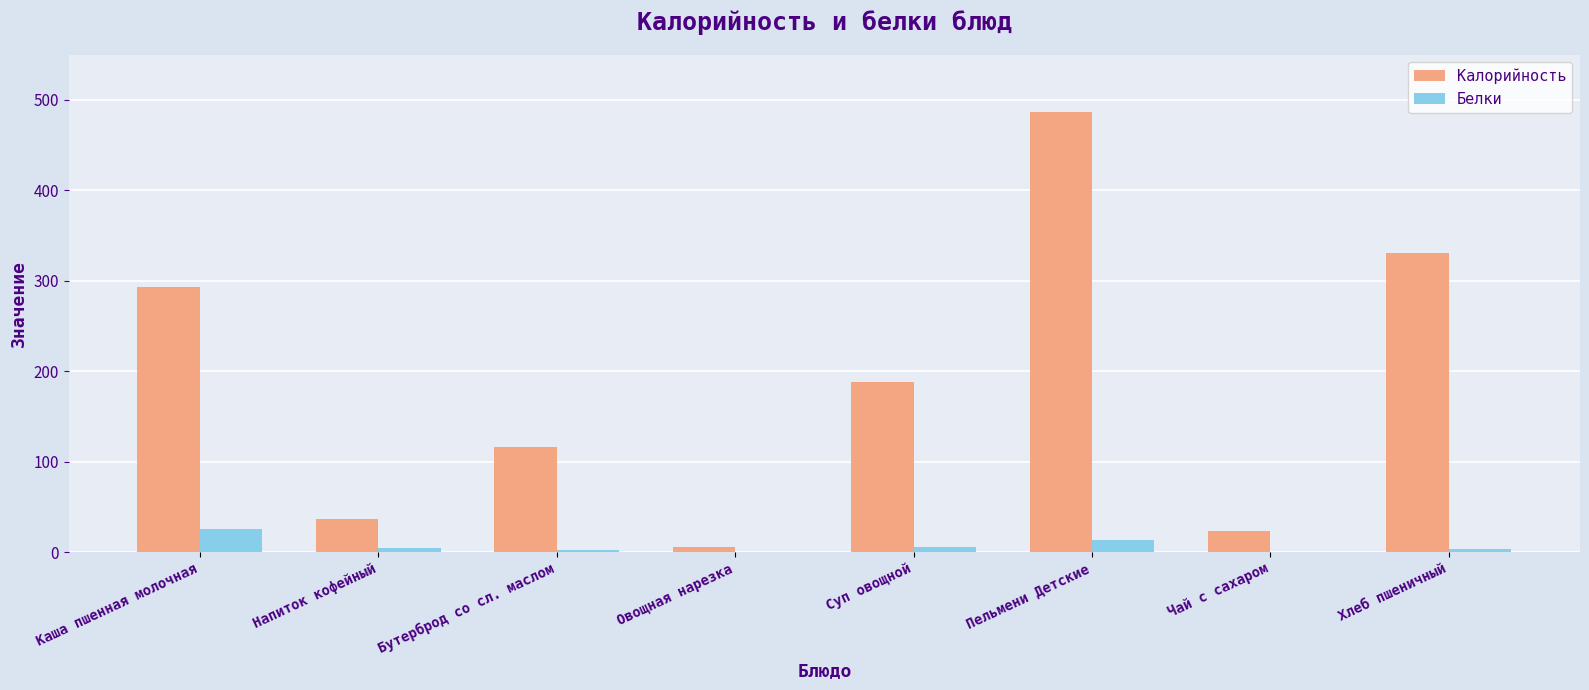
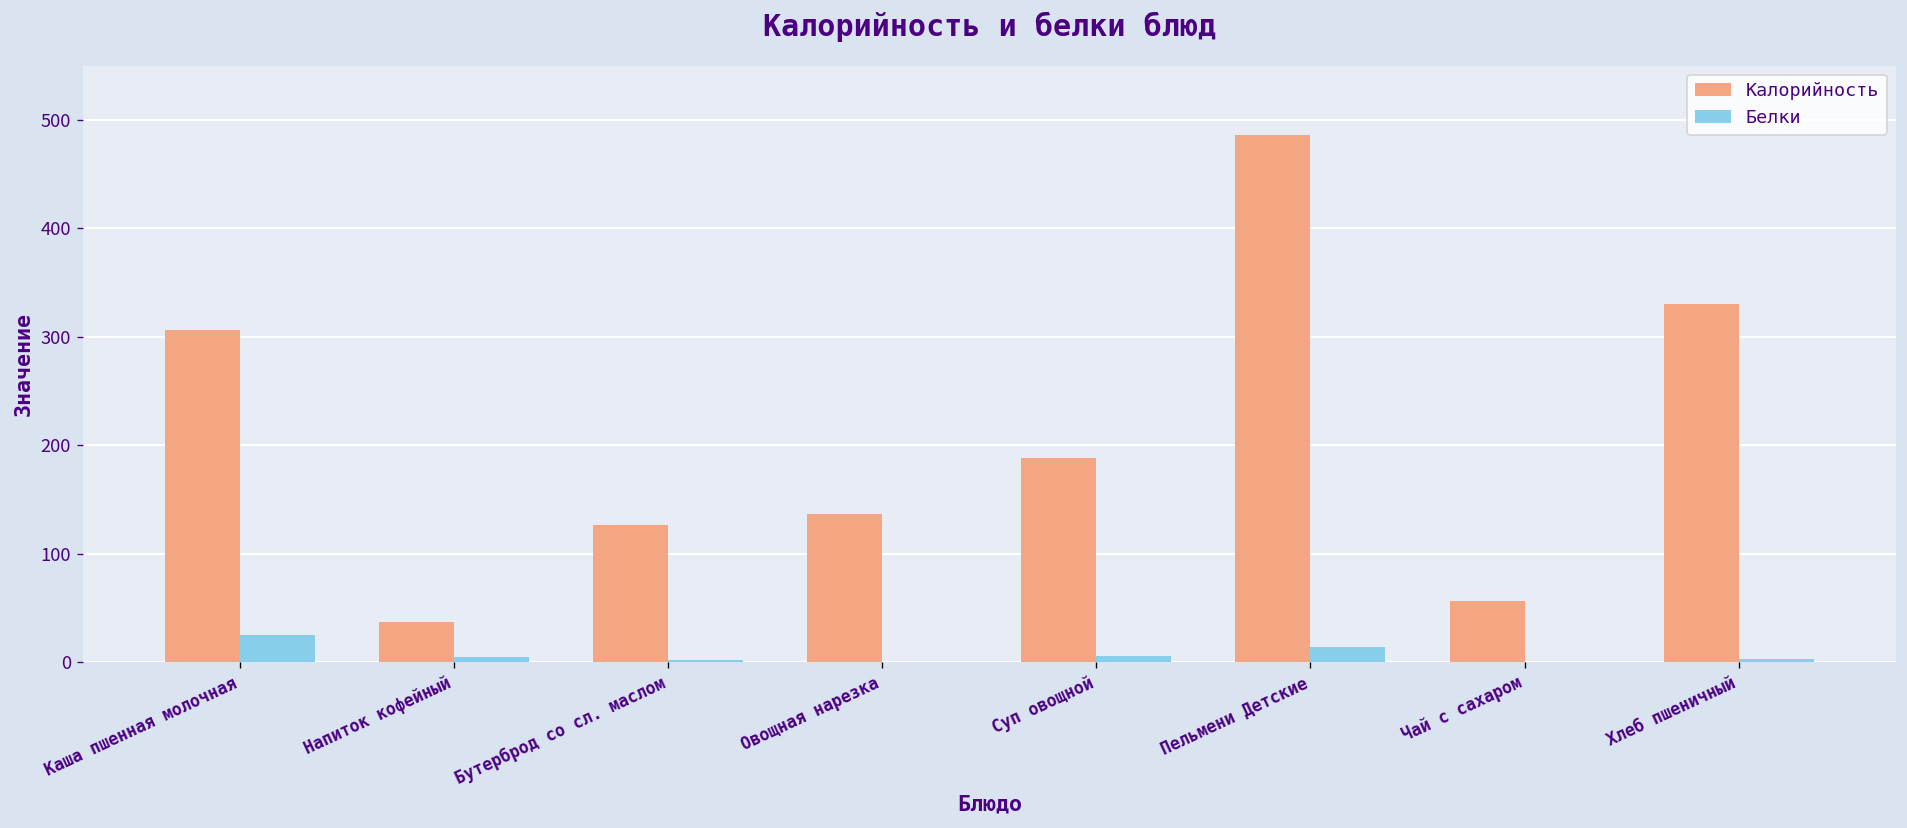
Калорийность, Каша пшенная молочная: 290 -> 310
Калорийность, Бутерброд со сл. маслом: 120 -> 130
Калорийность, Овощная нарезка: 10 -> 140
Калорийность, Чай с сахаром: 20 -> 60
